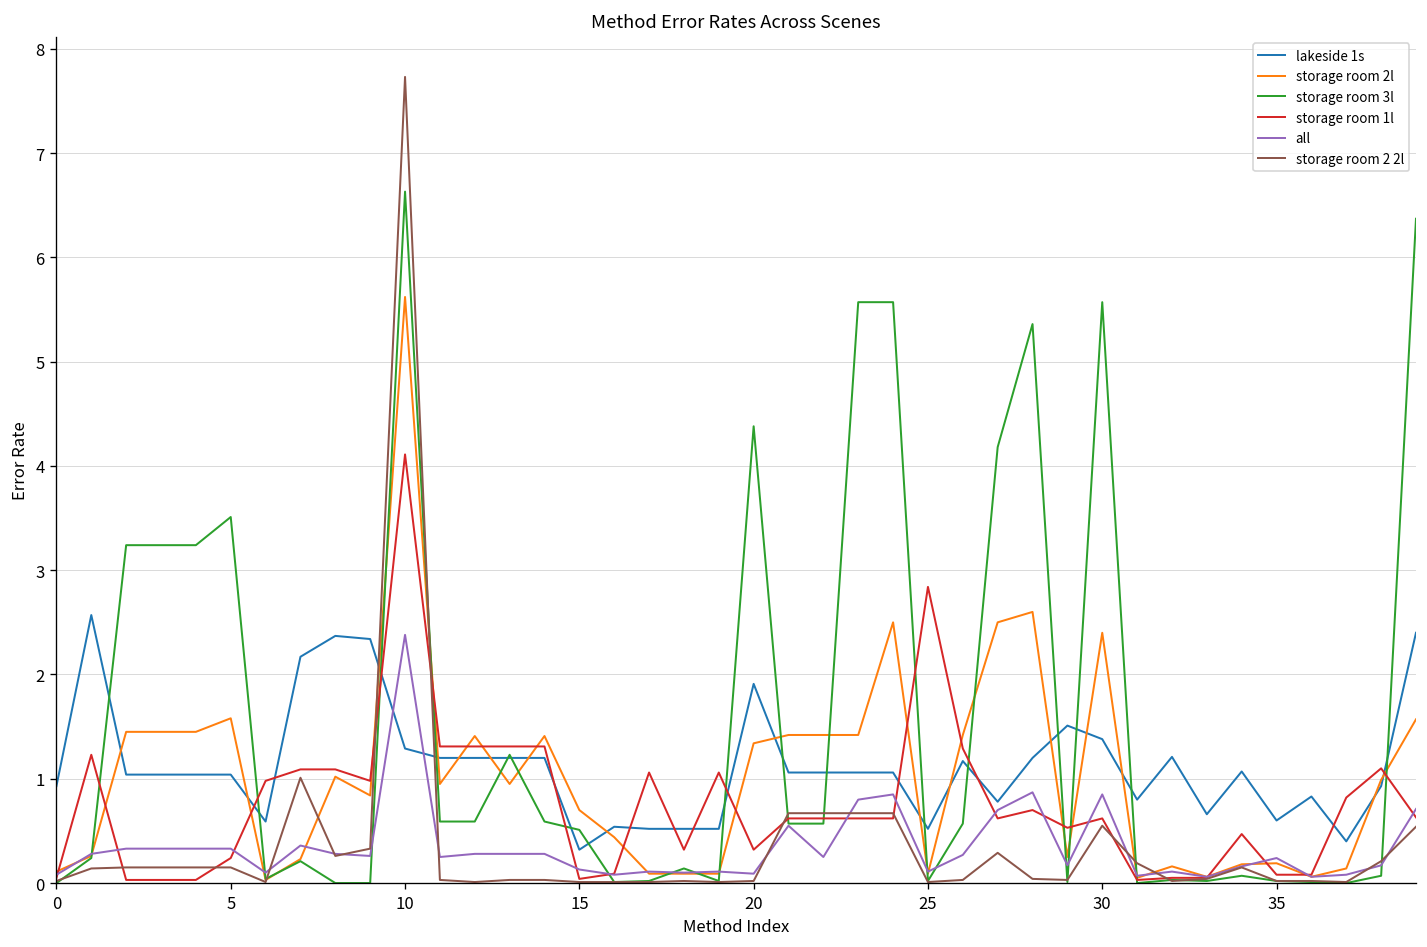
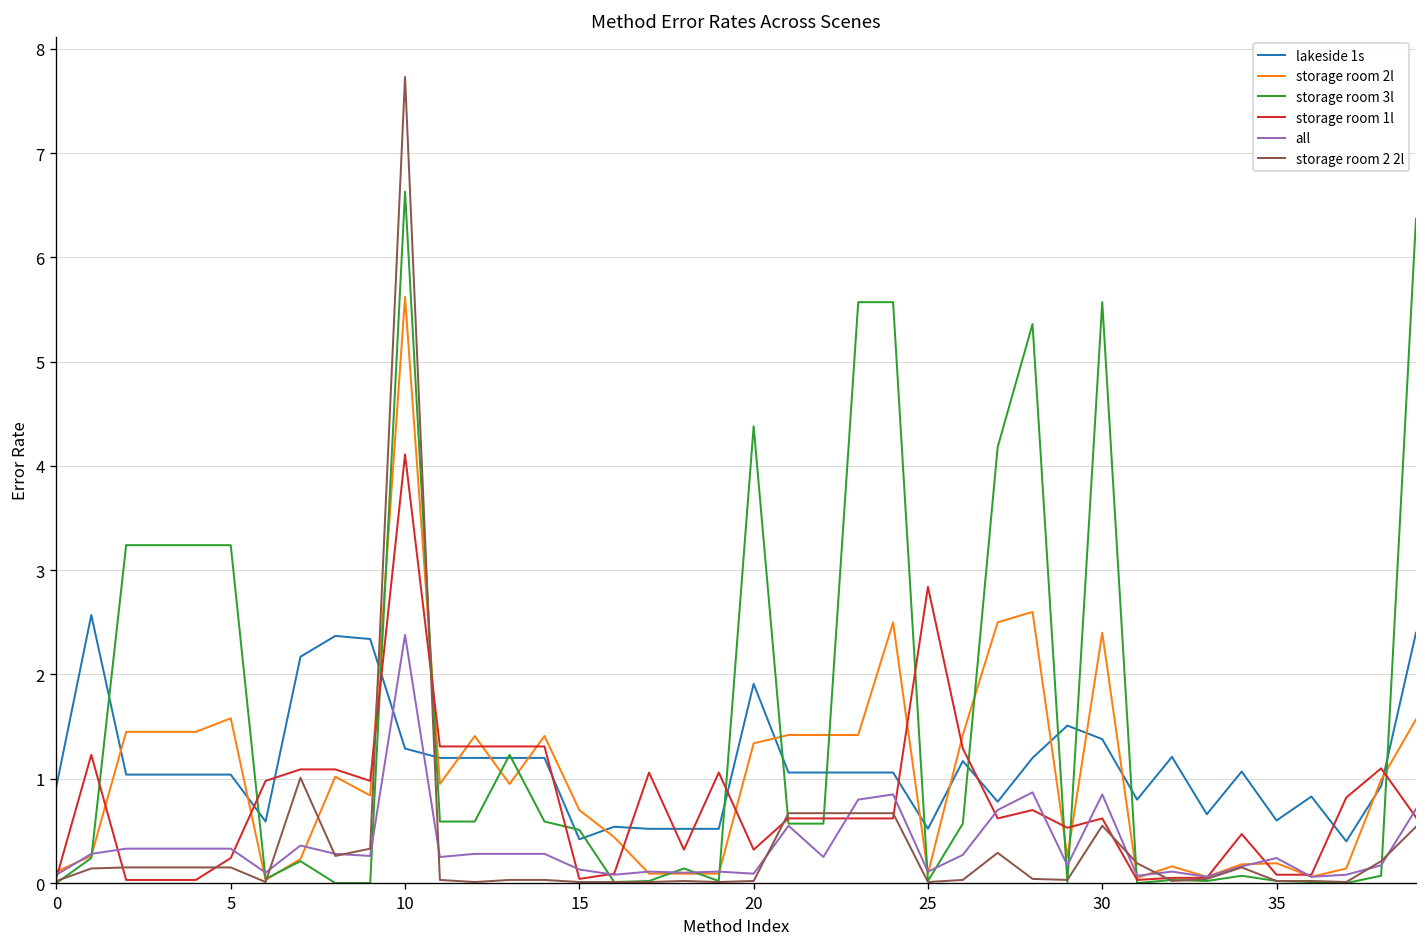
storage room 3l, 5: 3.5 -> 3.2
lakeside 1s, 15: 0.3 -> 0.4
